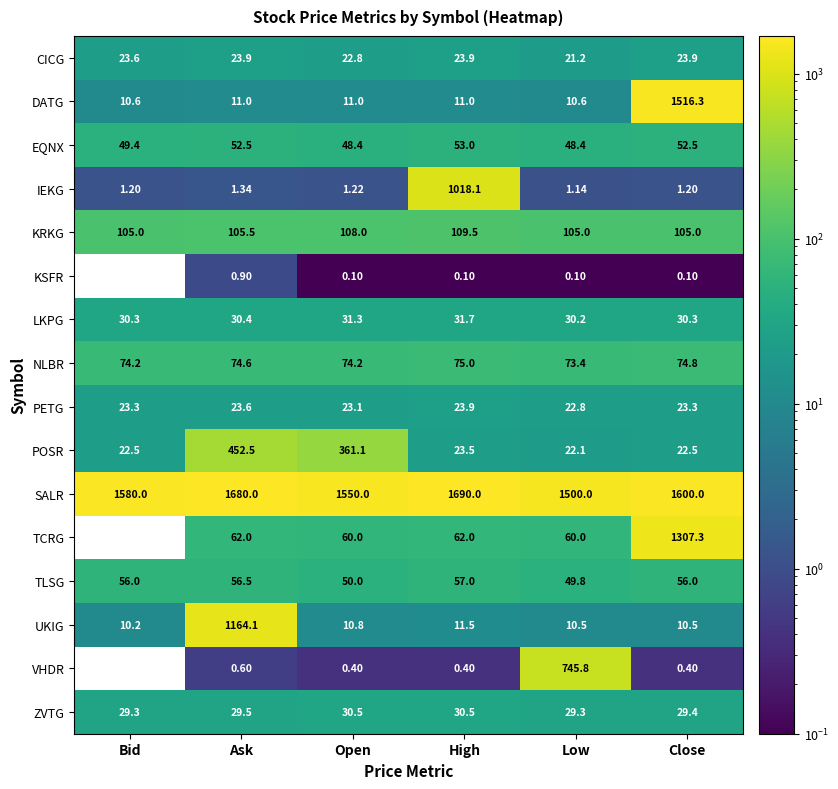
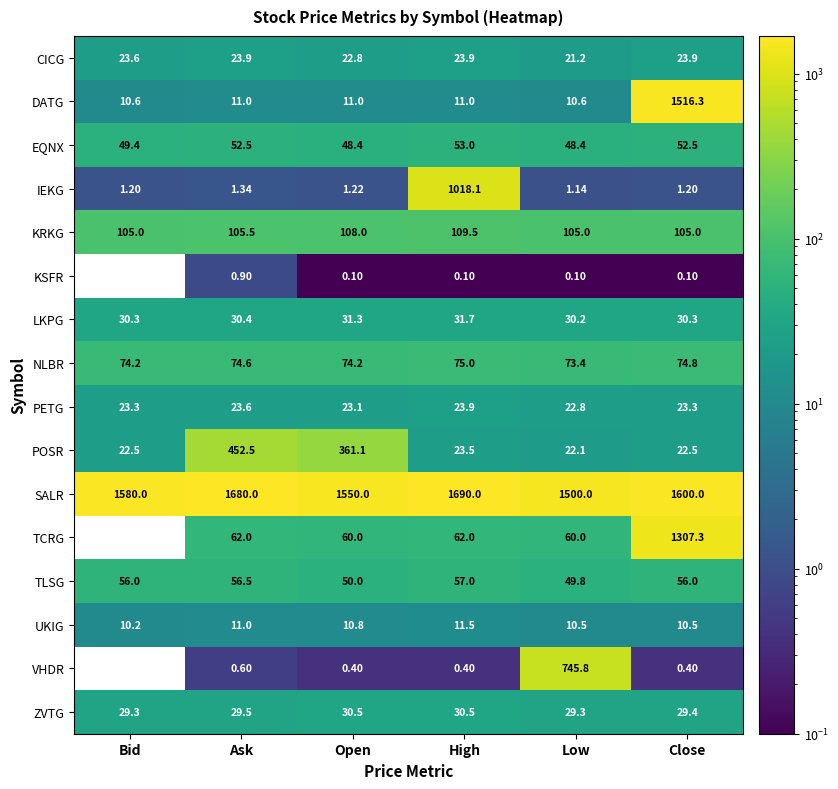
UKIG, Ask: 1164.1 -> 11.0
